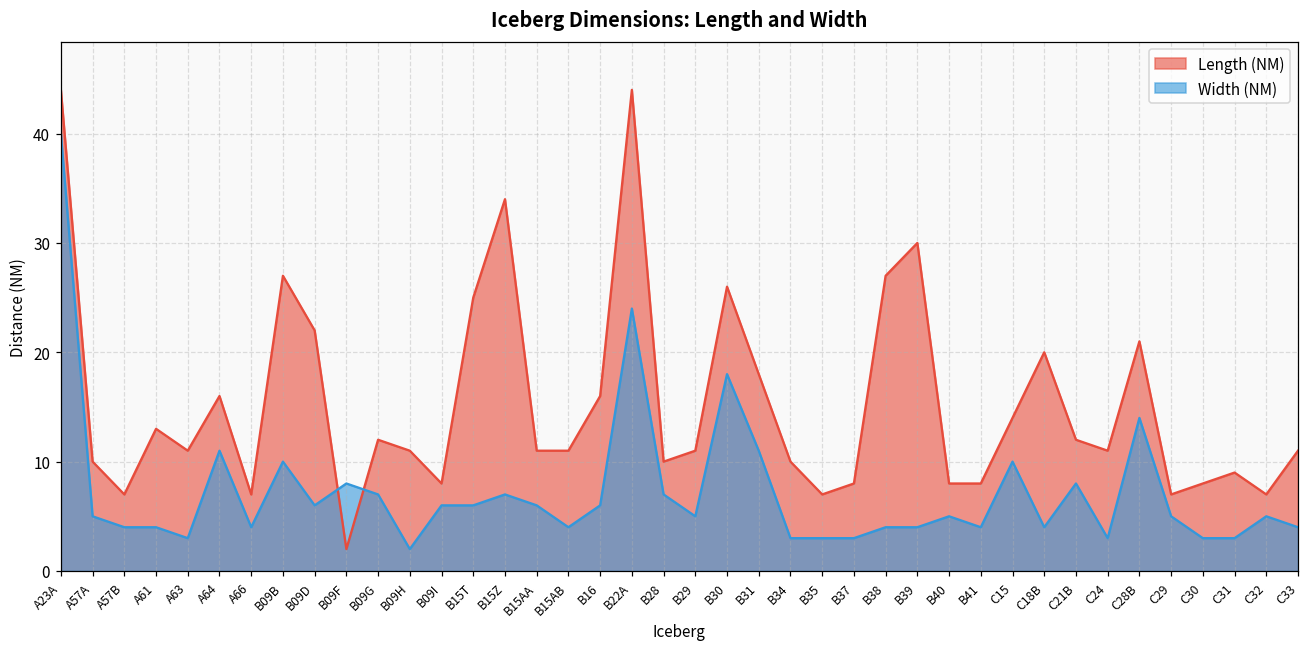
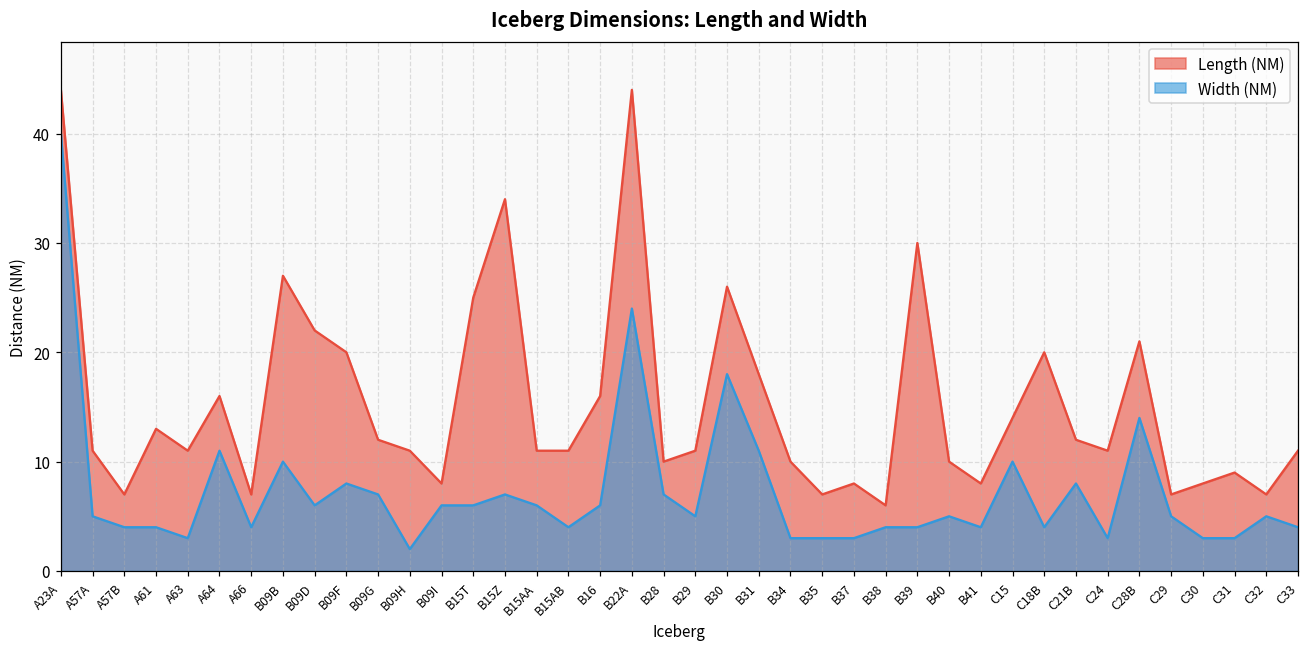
Length (NM), A57A: 10 -> 11
Length (NM), B09F: 2 -> 20
Length (NM), B38: 27 -> 6
Length (NM), B40: 8 -> 10
